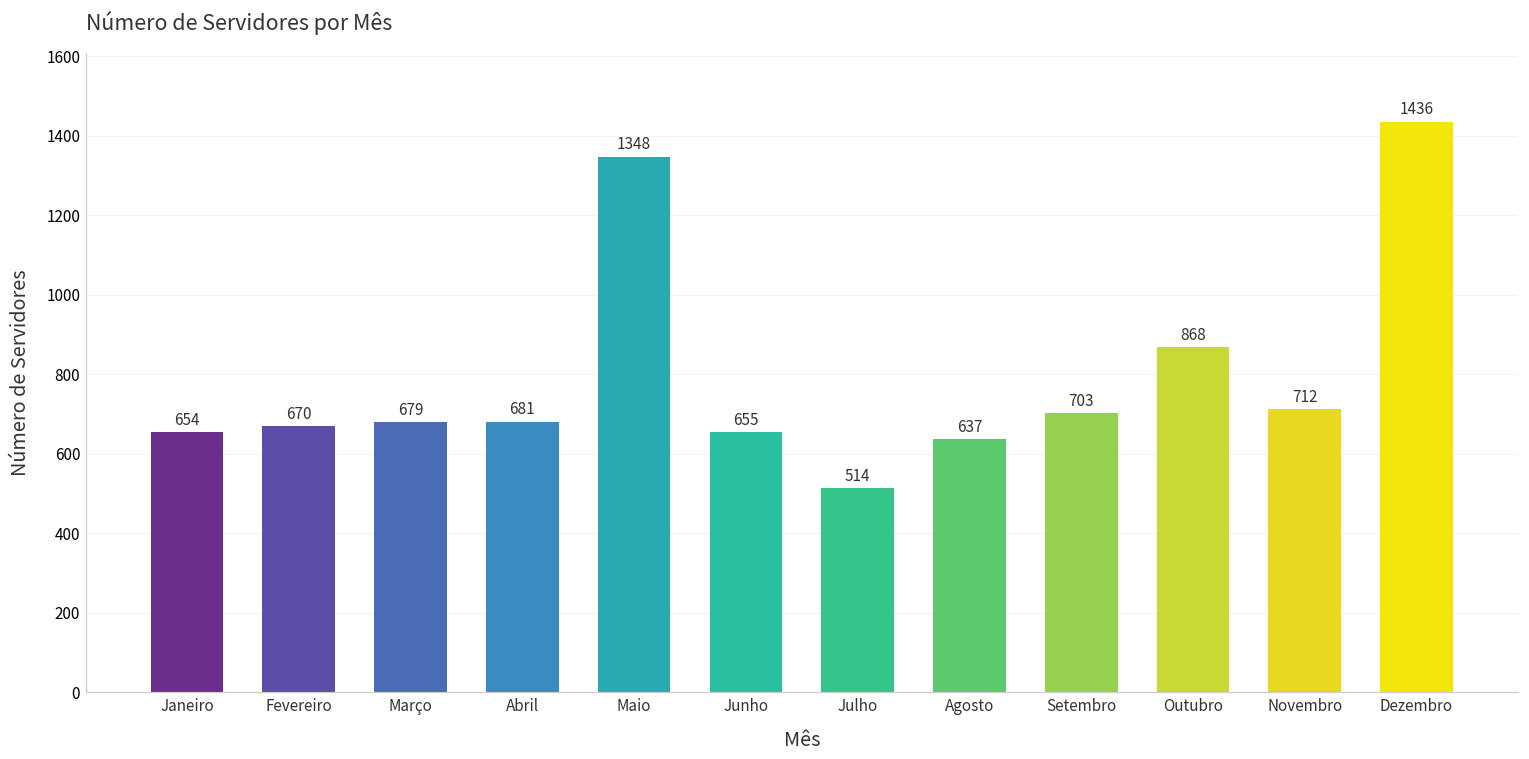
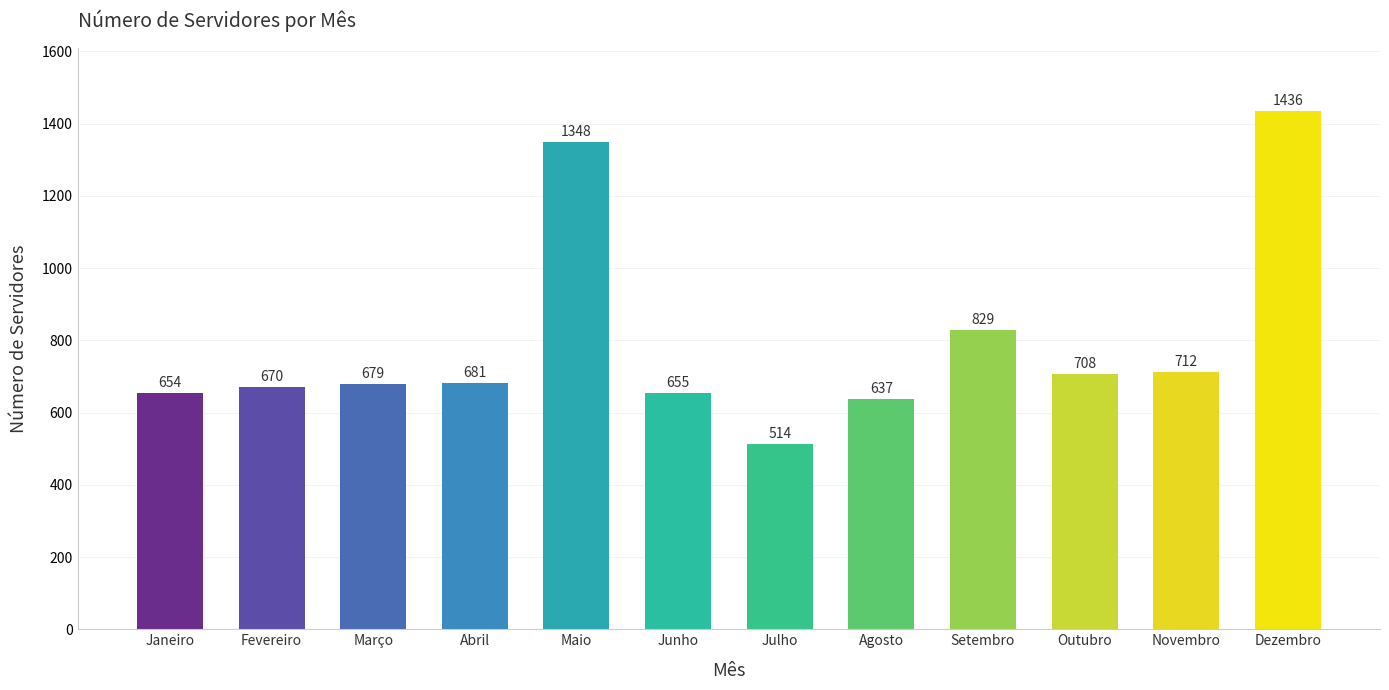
Setembro: 703 -> 829
Outubro: 868 -> 708
